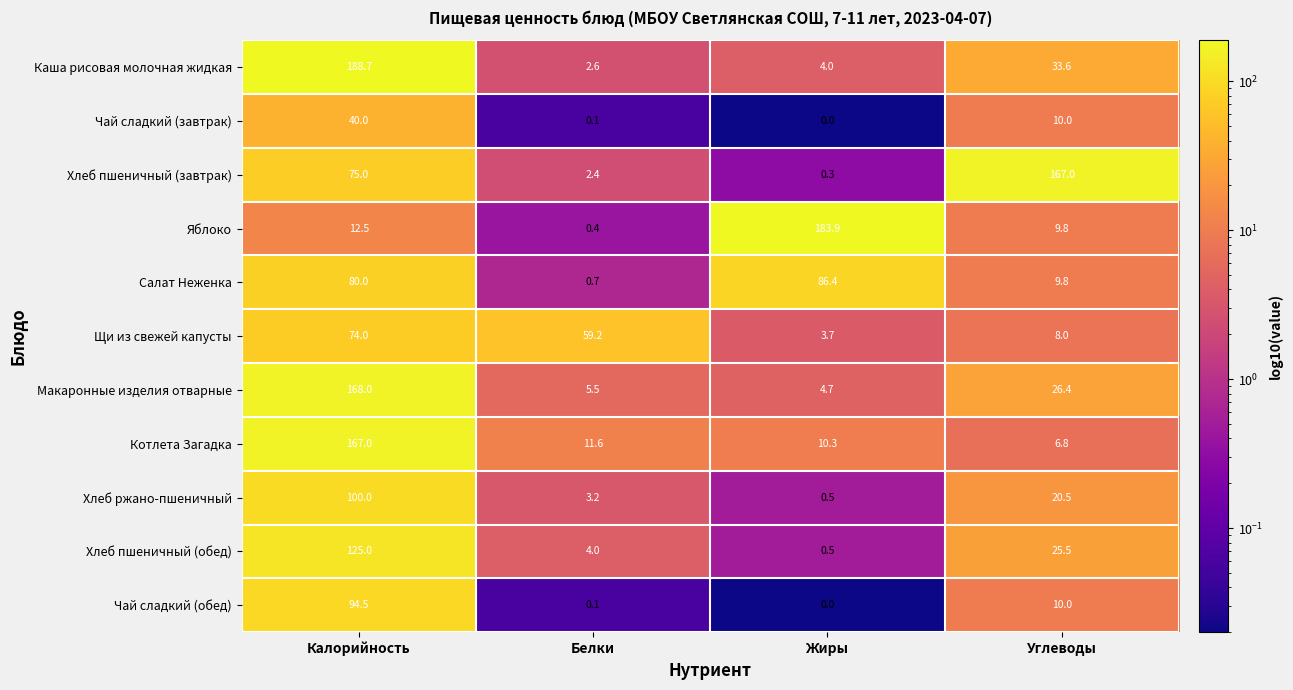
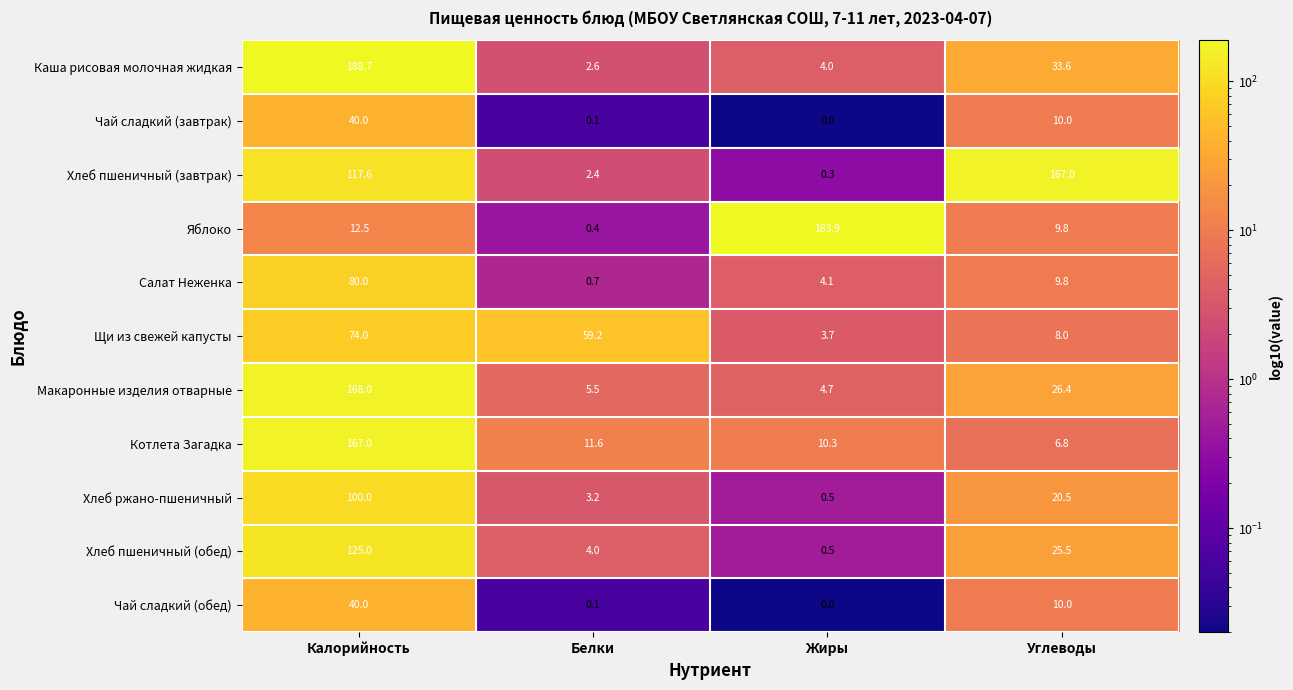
Хлеб пшеничный (завтрак), Калорийность: 75.0 -> 117.6
Салат Неженка, Жиры: 86.4 -> 4.1
Чай сладкий (обед), Калорийность: 94.5 -> 40.0
